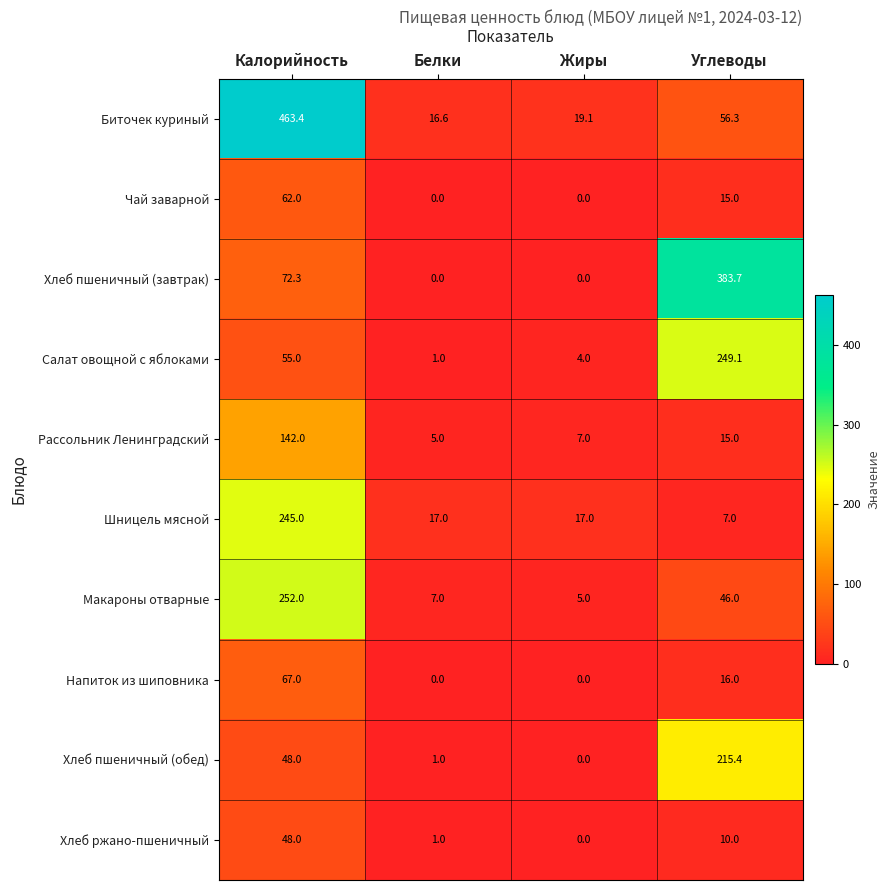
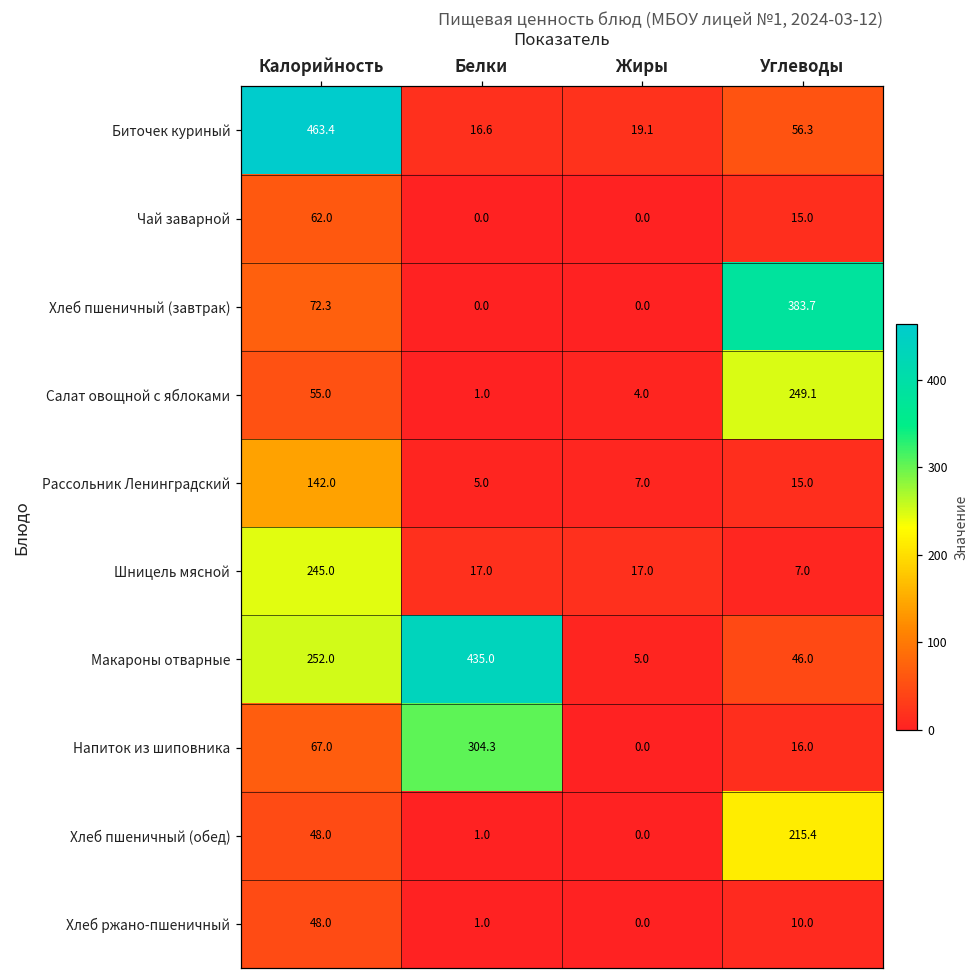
Макароны отварные, Белки: 7.0 -> 435.0
Напиток из шиповника, Белки: 0.0 -> 304.3
